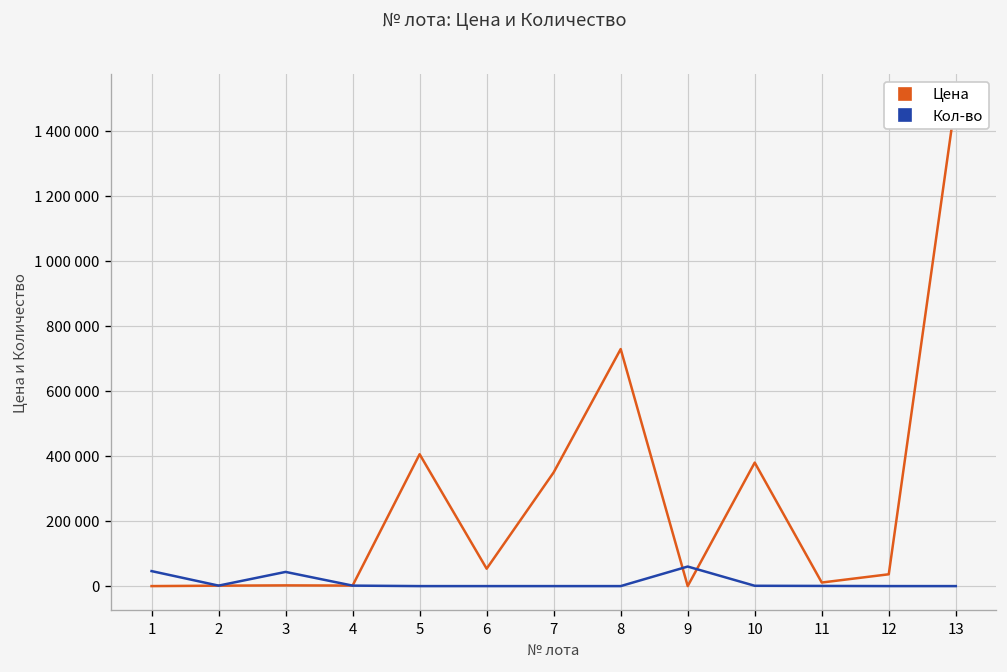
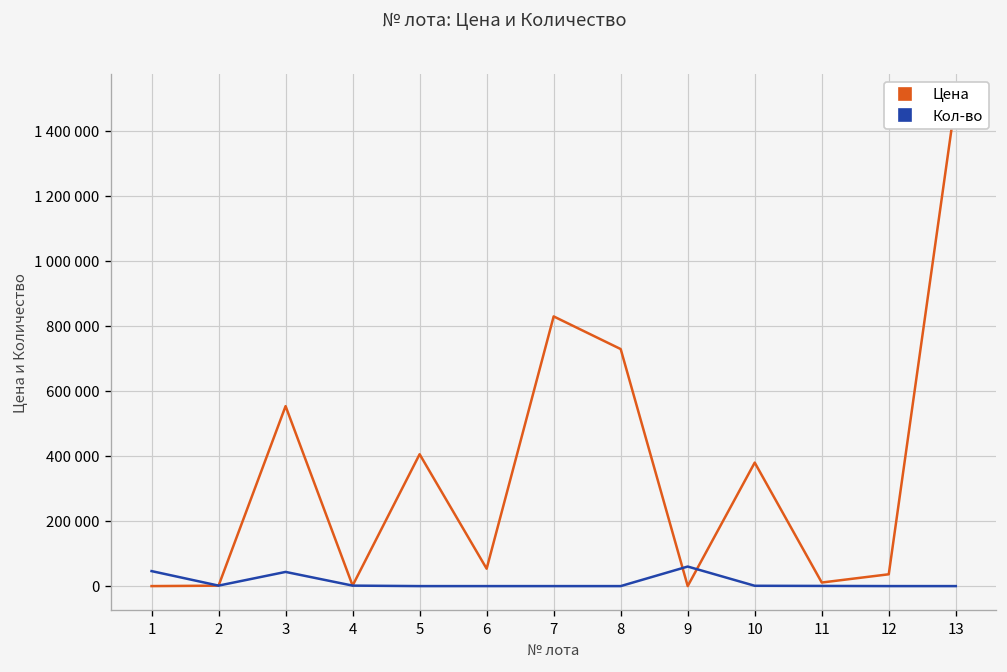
Цена, 3: 0 -> 550000
Цена, 7: 350000 -> 830000
